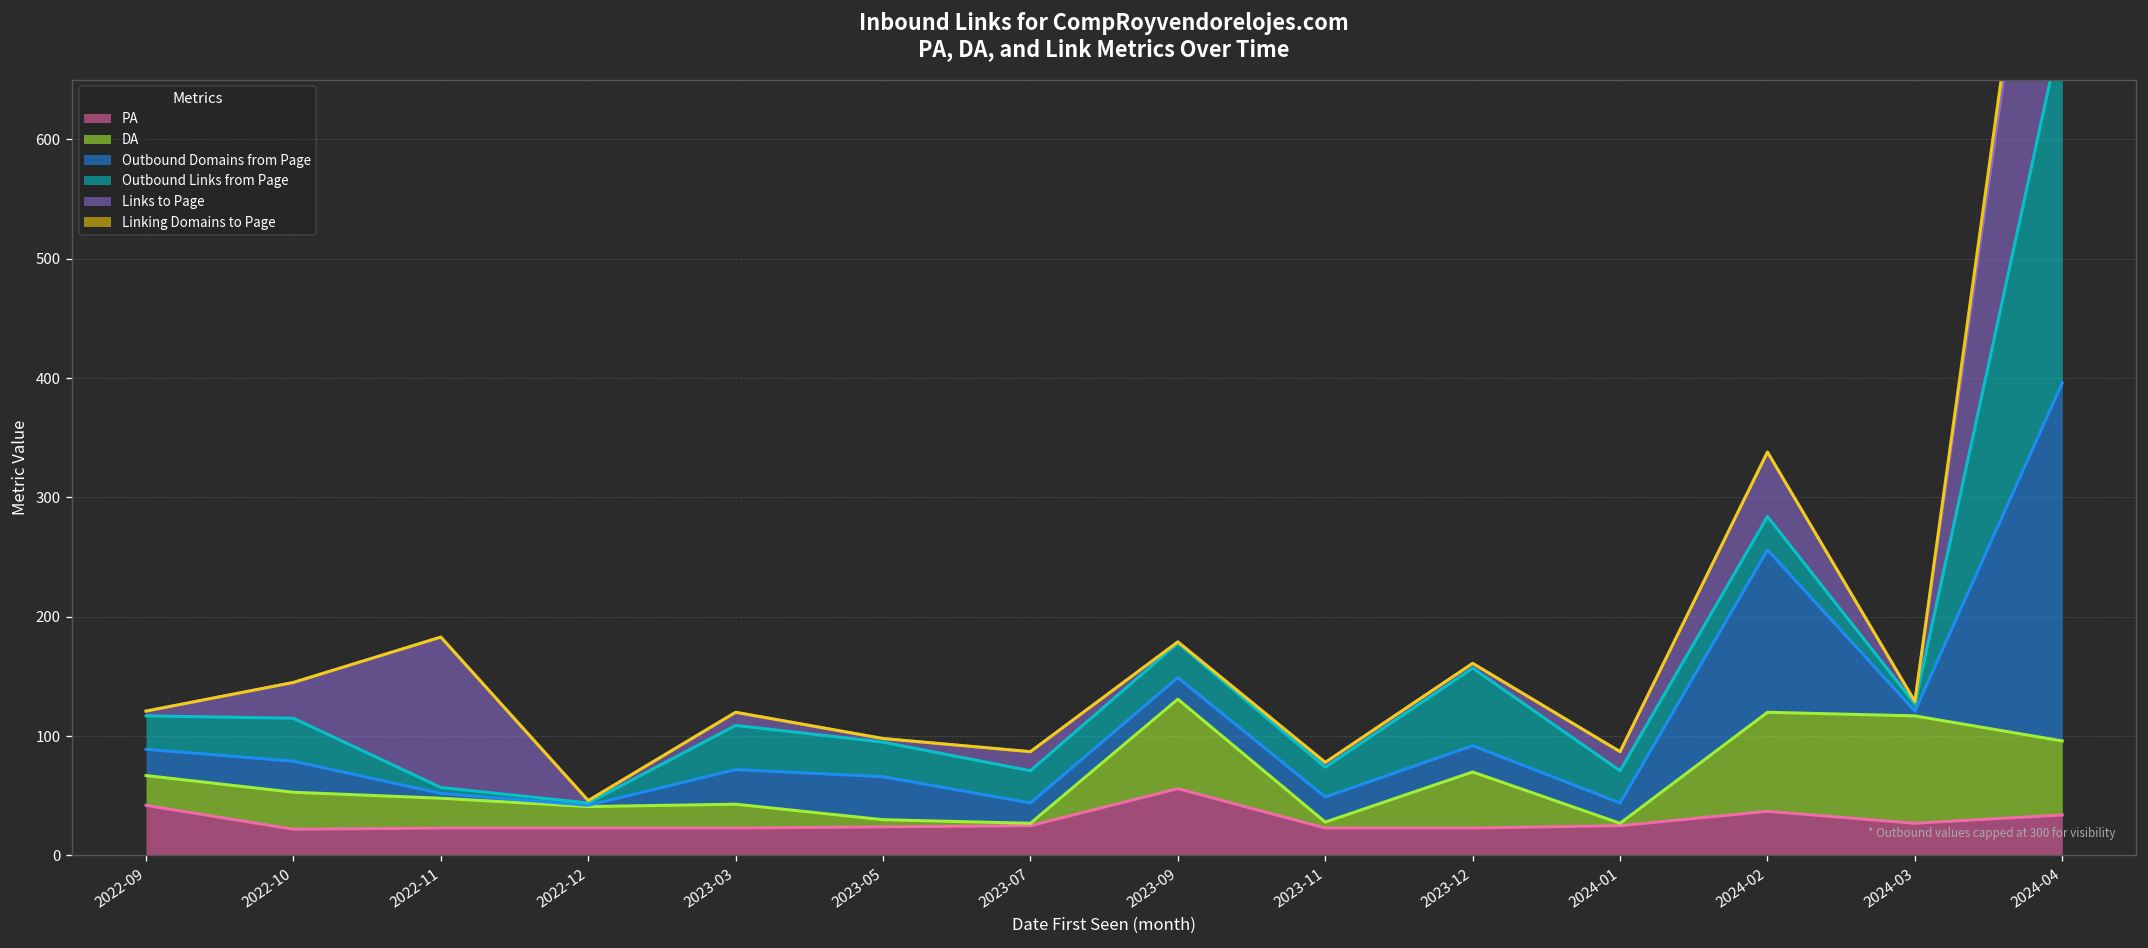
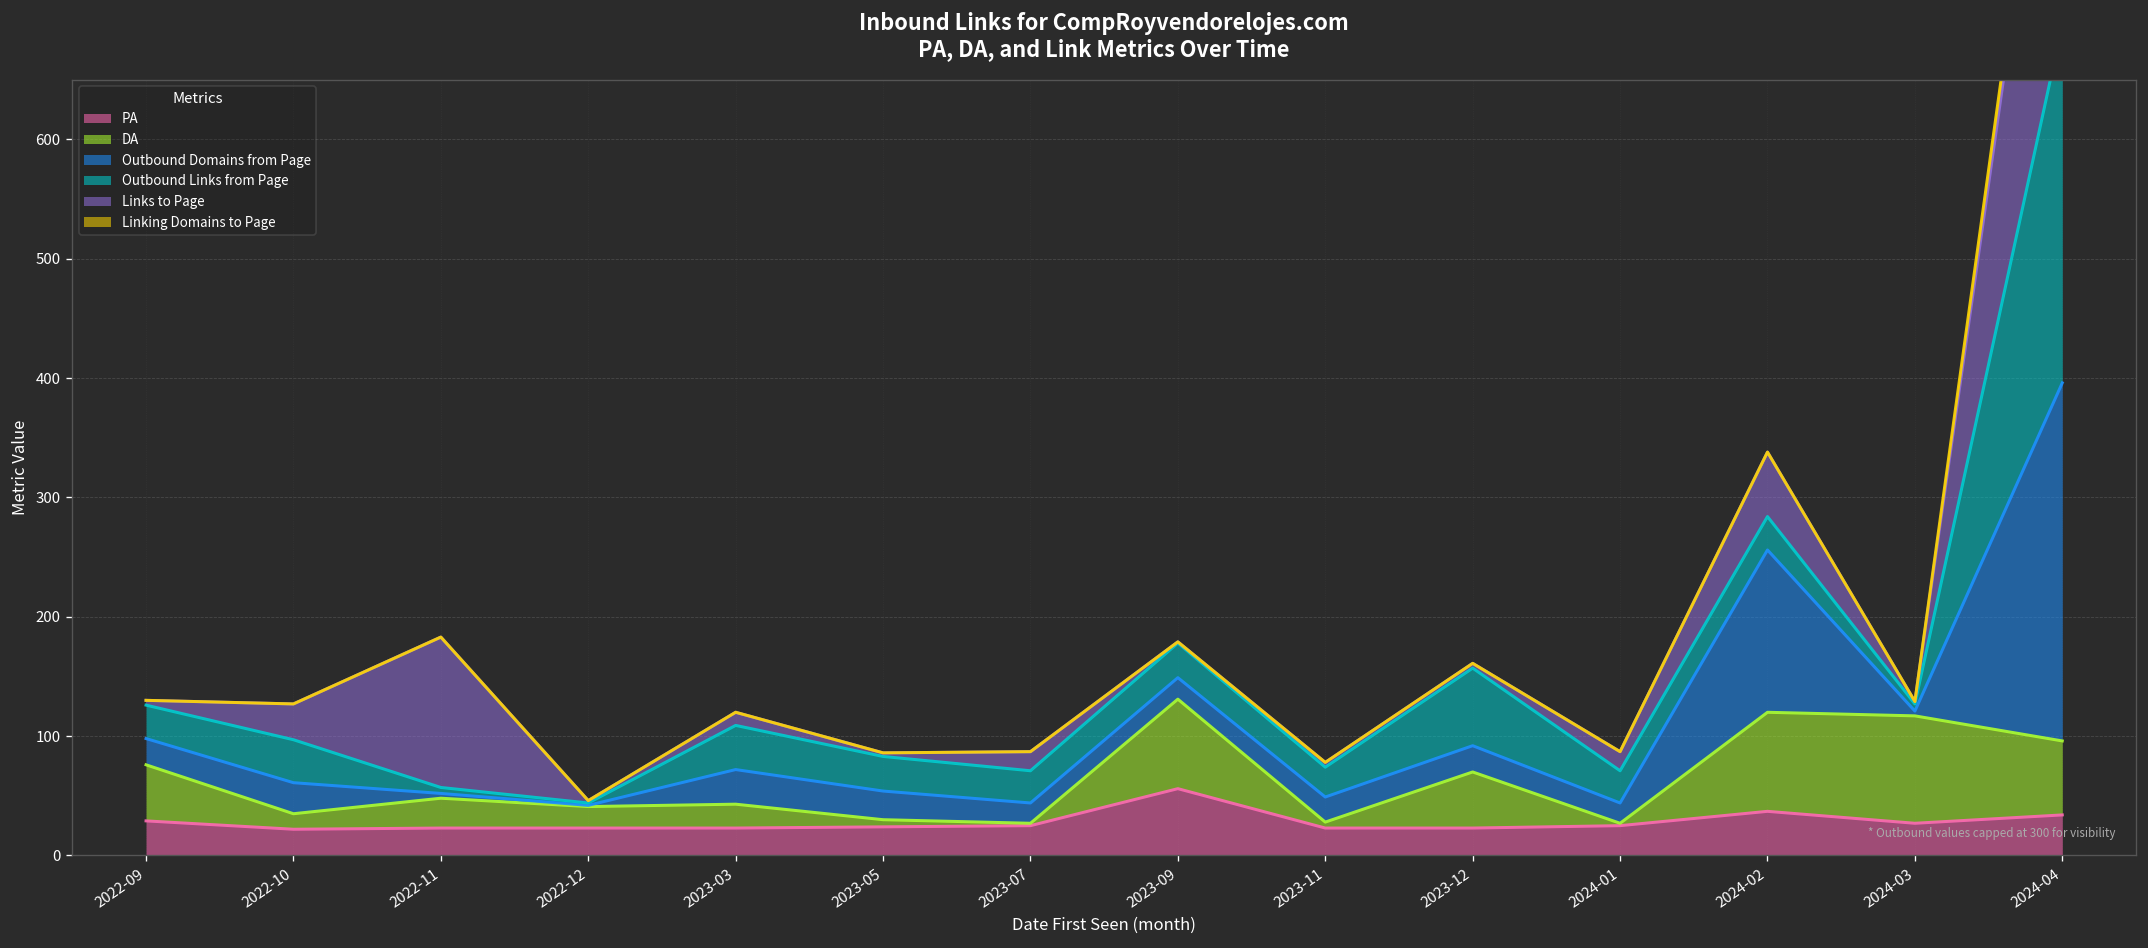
PA, 2022-09: 40 -> 30
DA, 2022-09: 30 -> 50
DA, 2022-10: 30 -> 10
Outbound Domains from Page, 2023-05: 40 -> 20
